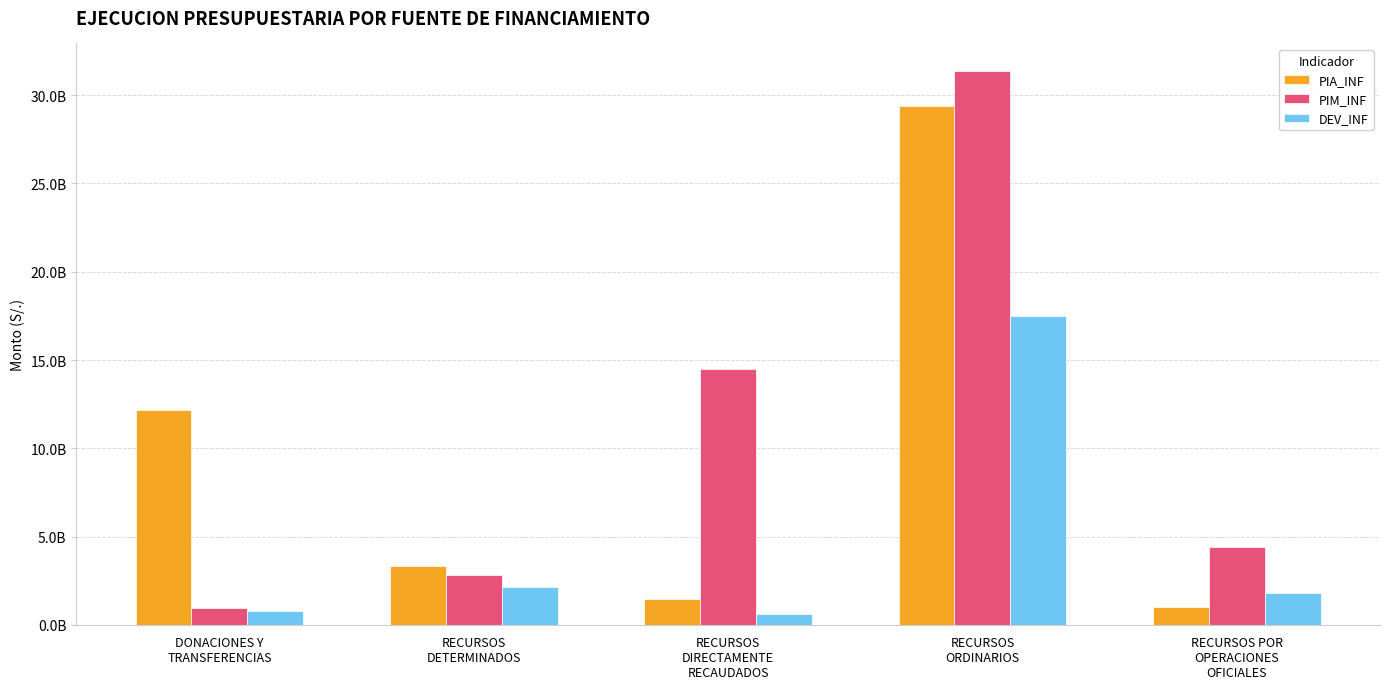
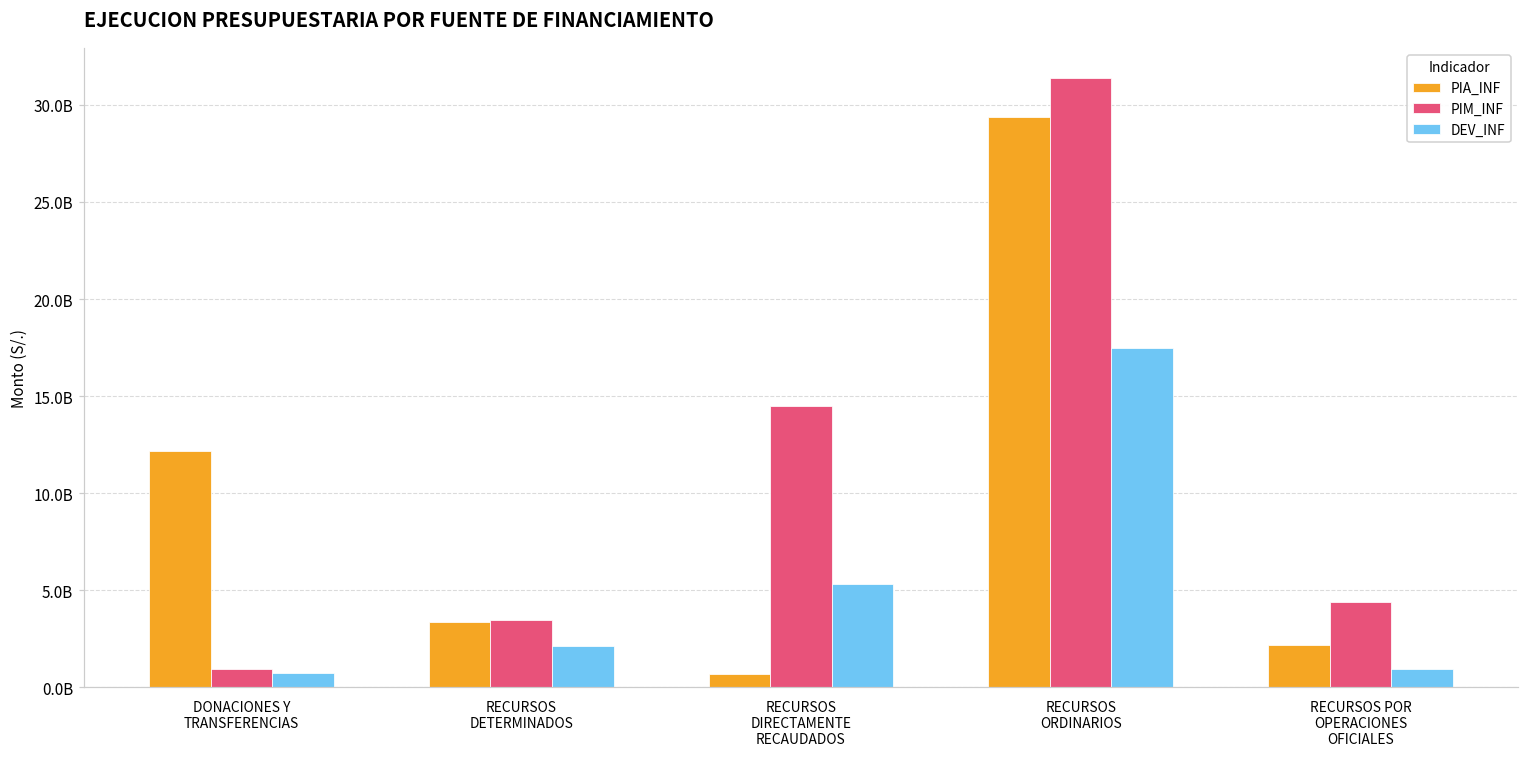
PIM_INF, RECURSOS DETERMINADOS: 2900000000 -> 3500000000
PIA_INF, RECURSOS DIRECTAMENTE RECAUDADOS: 1500000000 -> 700000000
DEV_INF, RECURSOS DIRECTAMENTE RECAUDADOS: 600000000 -> 5300000000
PIA_INF, RECURSOS POR OPERACIONES OFICIALES: 1000000000 -> 2200000000
DEV_INF, RECURSOS POR OPERACIONES OFICIALES: 1800000000 -> 1000000000
